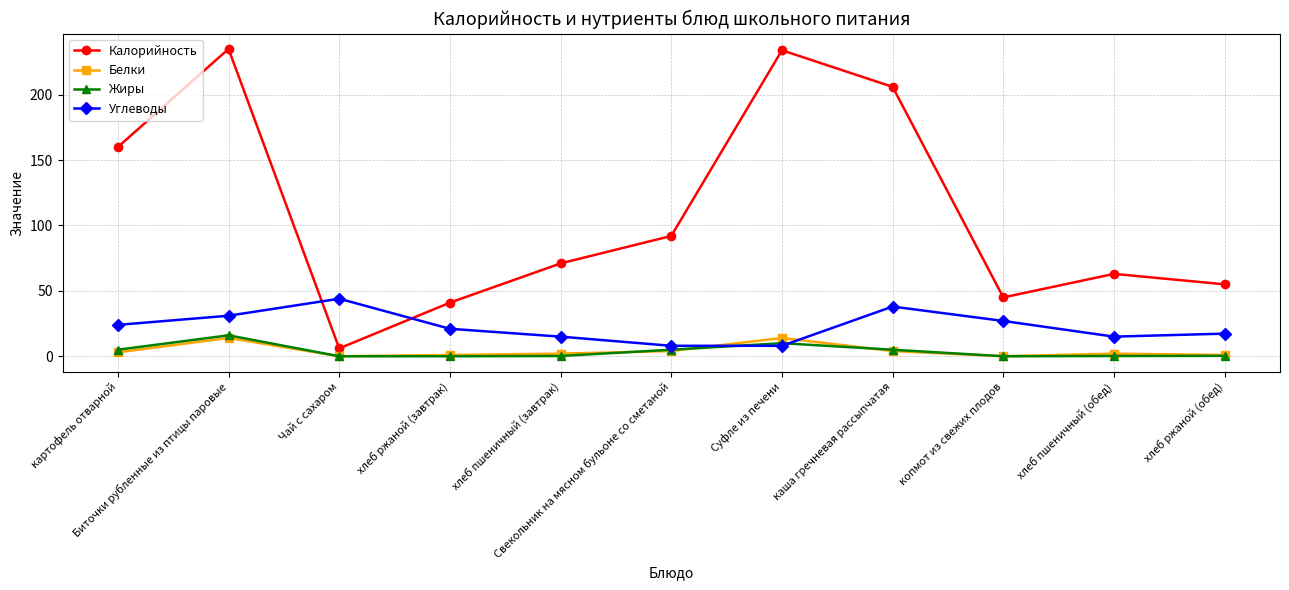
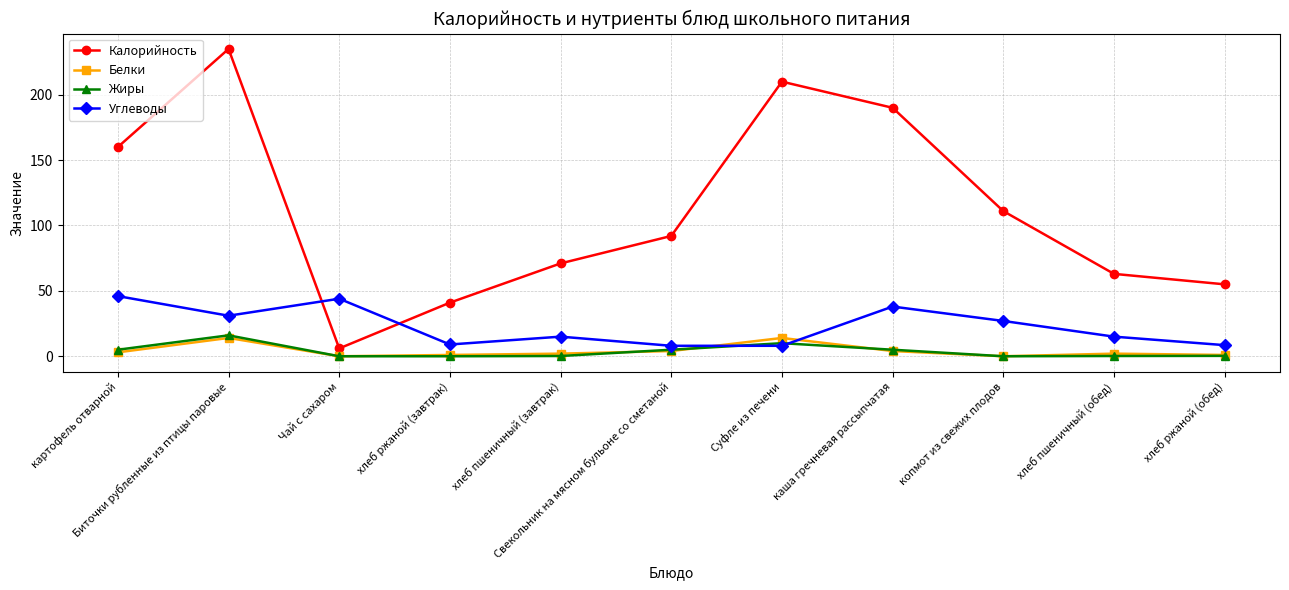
Углеводы, картофель отварной: 24 -> 46
Углеводы, хлеб ржаной (завтрак): 21 -> 9
Калорийность, Суфле из печени: 234 -> 210
Калорийность, каша гречневая рассыпчатая: 206 -> 190
Калорийность, копмот из свежих плодов: 45 -> 111
Углеводы, хлеб ржаной (обед): 17 -> 9
